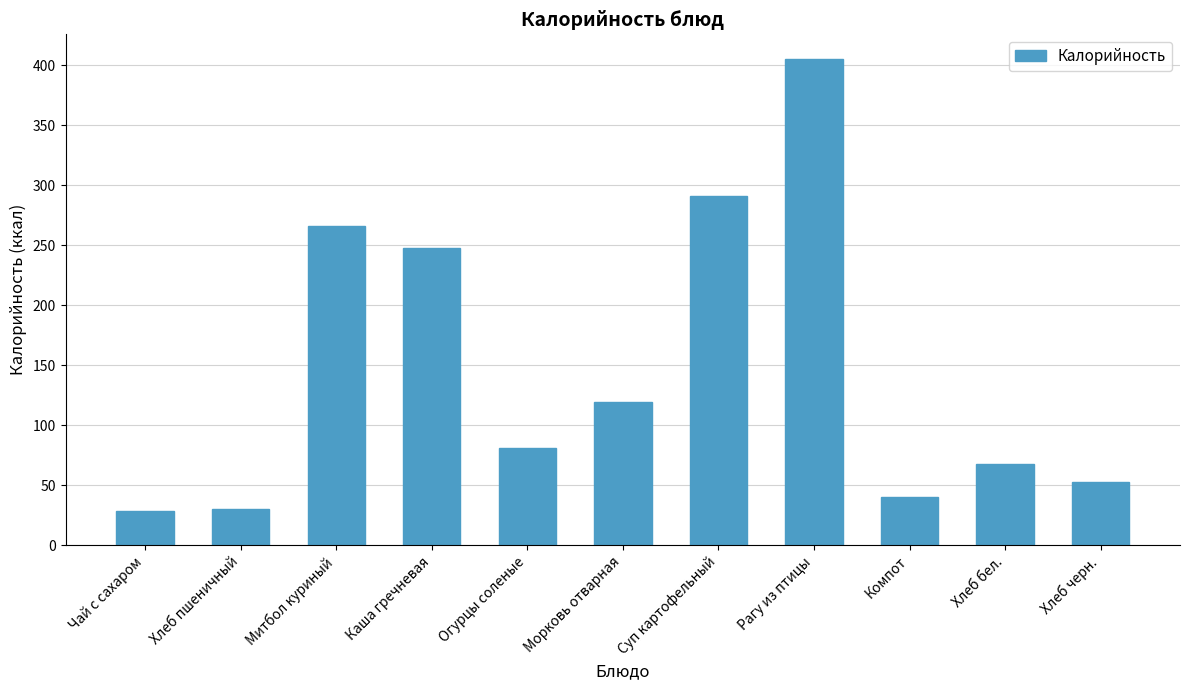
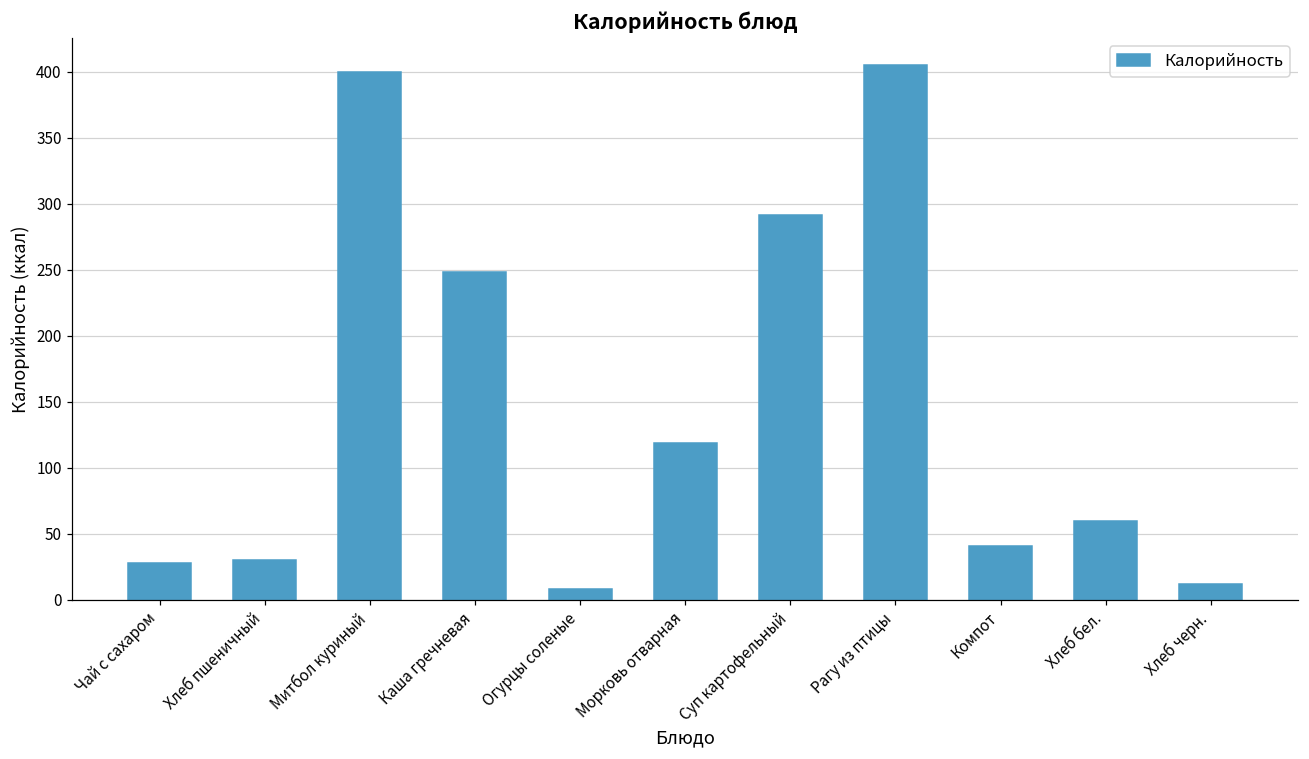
Митбол куриный: 266 -> 400
Огурцы соленые: 81 -> 8
Хлеб бел.: 67 -> 60
Хлеб черн.: 52 -> 12
